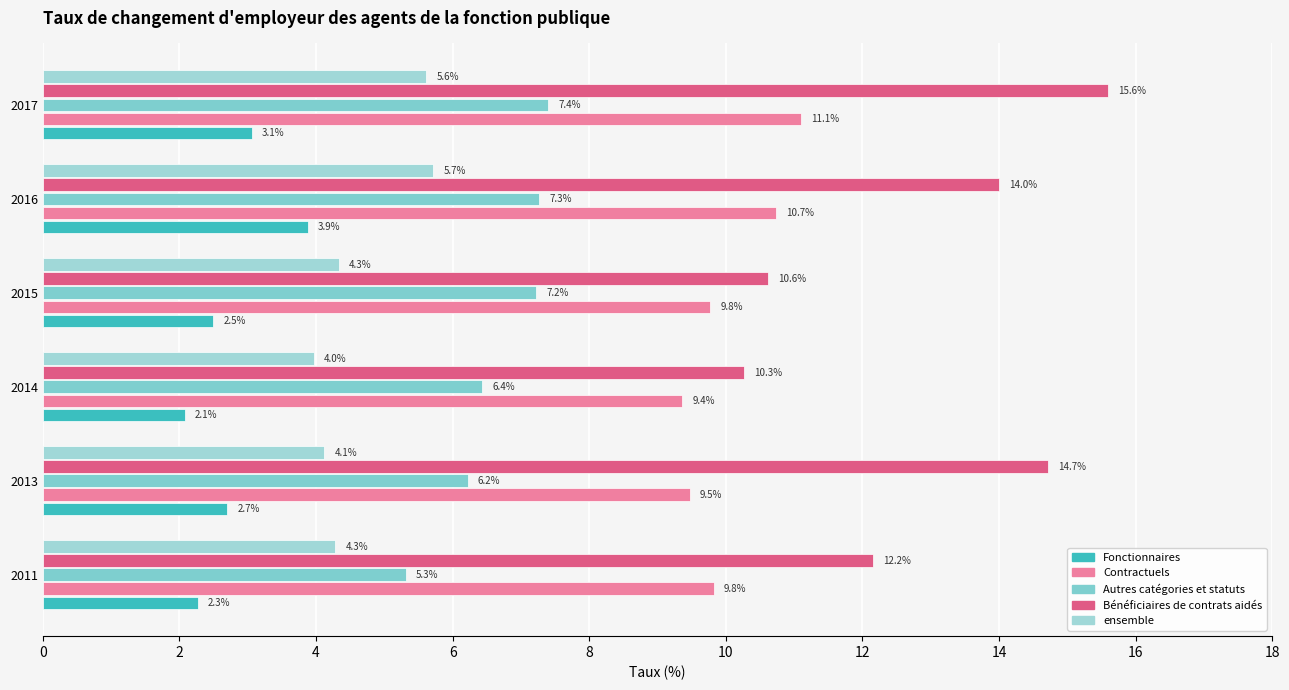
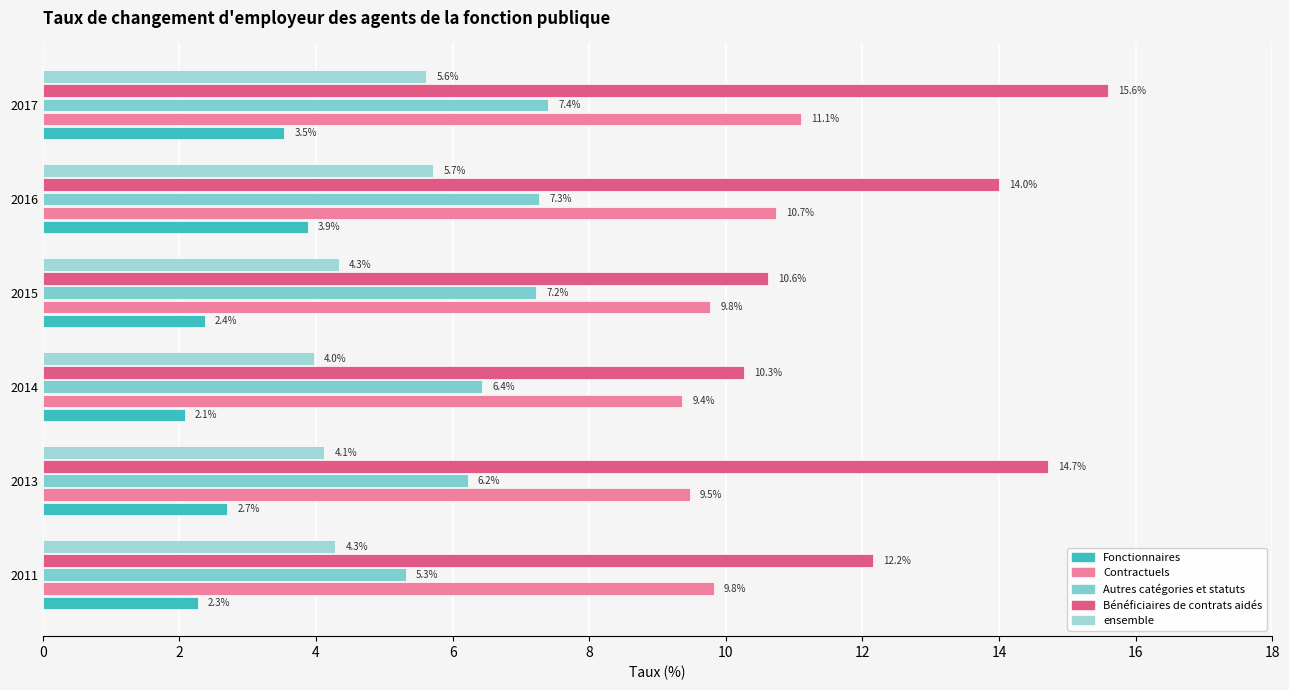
Fonctionnaires, 2017: 3.1% -> 3.5%
Fonctionnaires, 2015: 2.5% -> 2.4%
